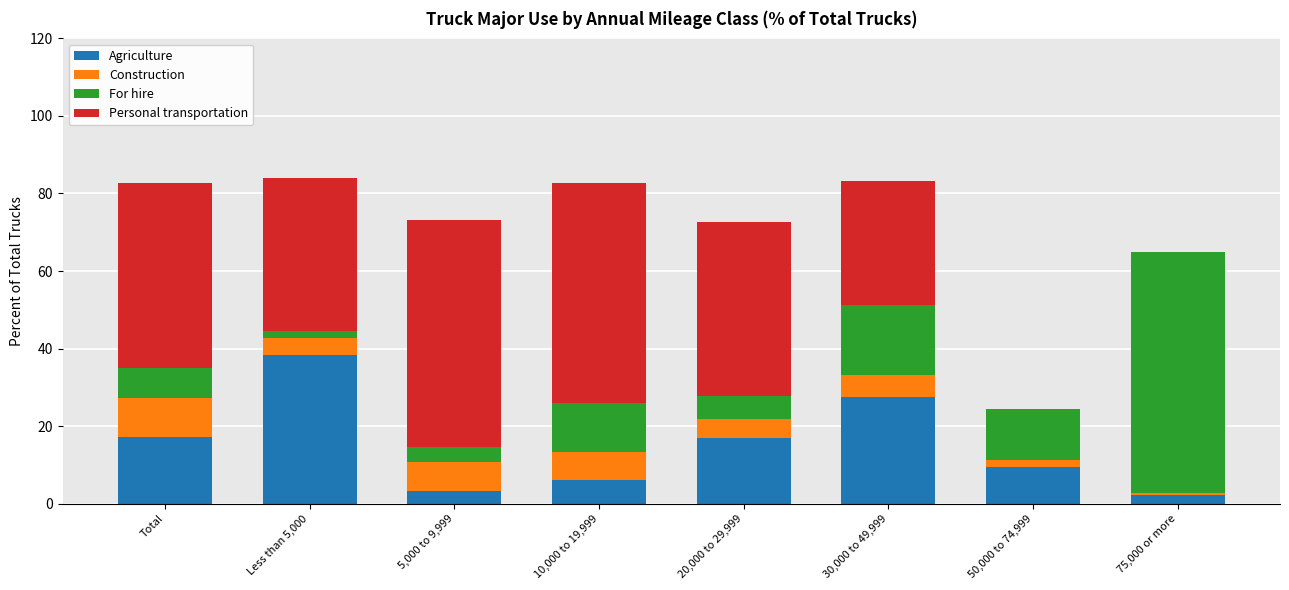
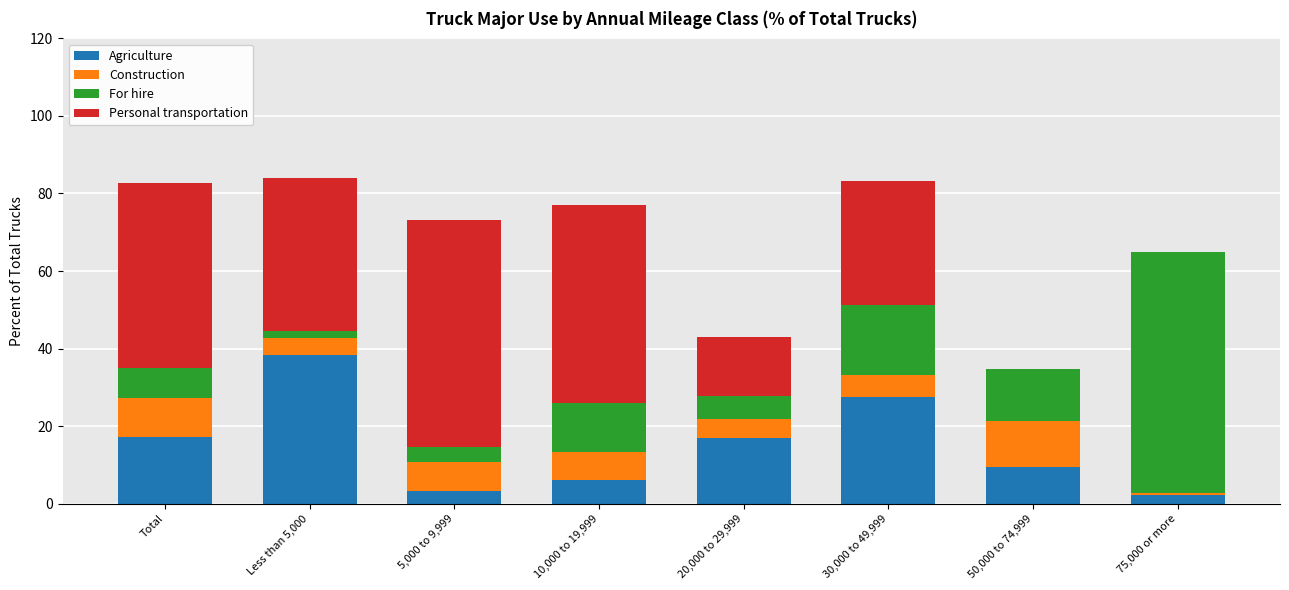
Personal transportation, 10,000 to 19,999: 57 -> 51
Personal transportation, 20,000 to 29,999: 45 -> 15
Construction, 50,000 to 74,999: 2 -> 12
